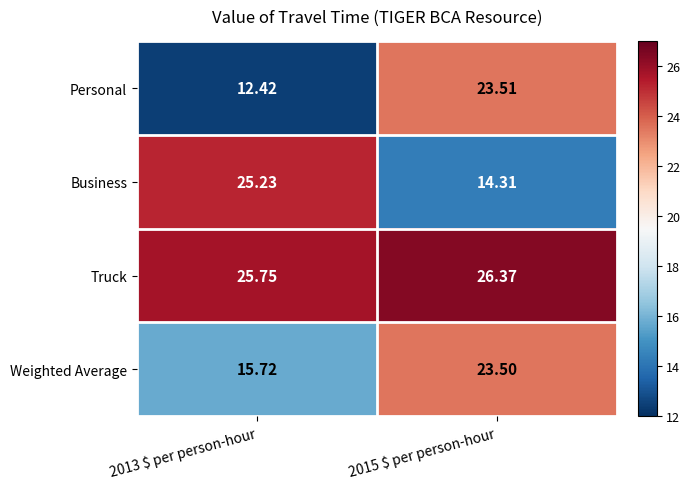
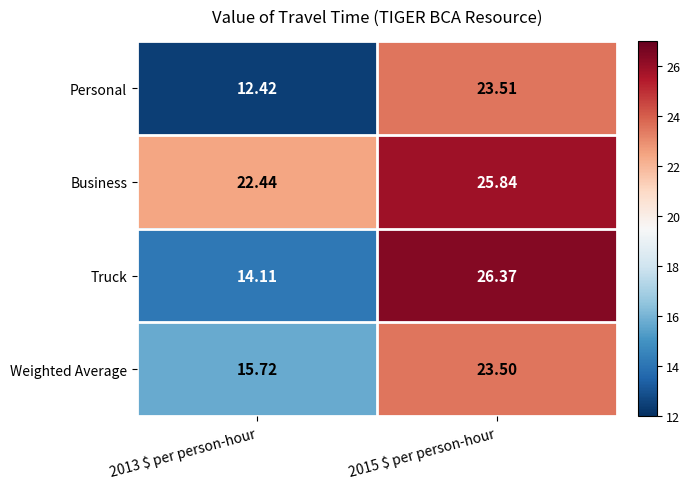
Business, 2013 $ per person-hour: 25.23 -> 22.44
Business, 2015 $ per person-hour: 14.31 -> 25.84
Truck, 2013 $ per person-hour: 25.75 -> 14.11
